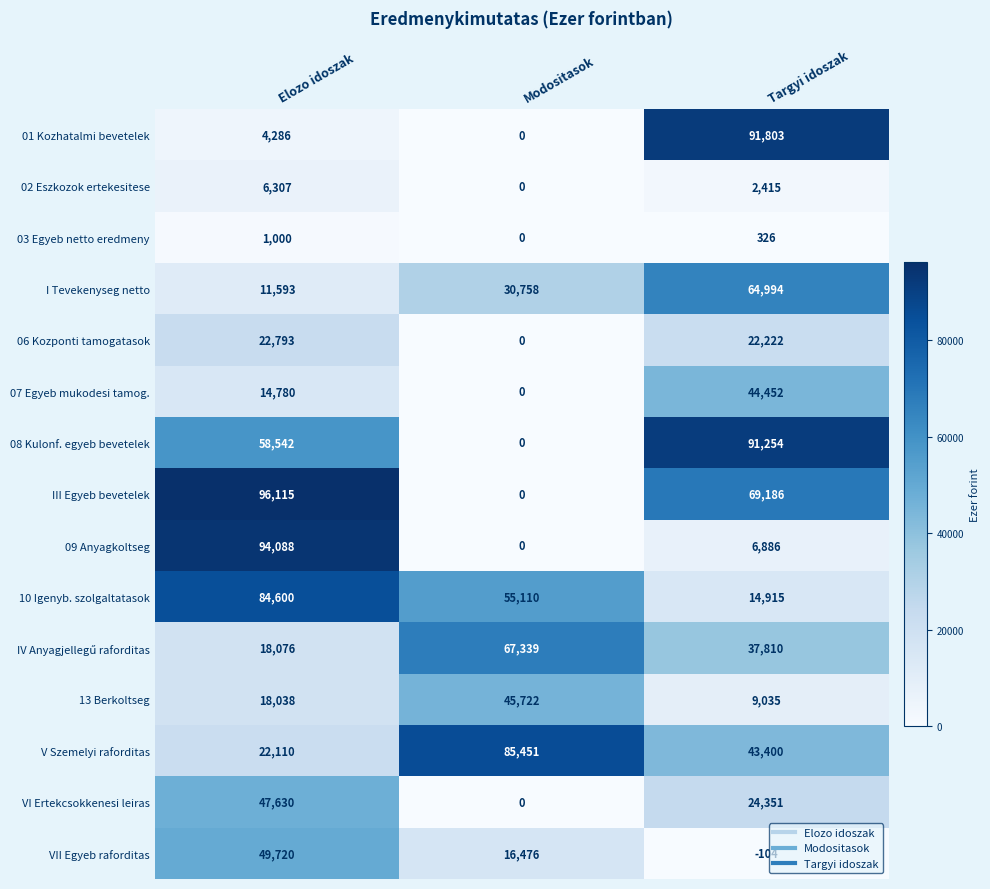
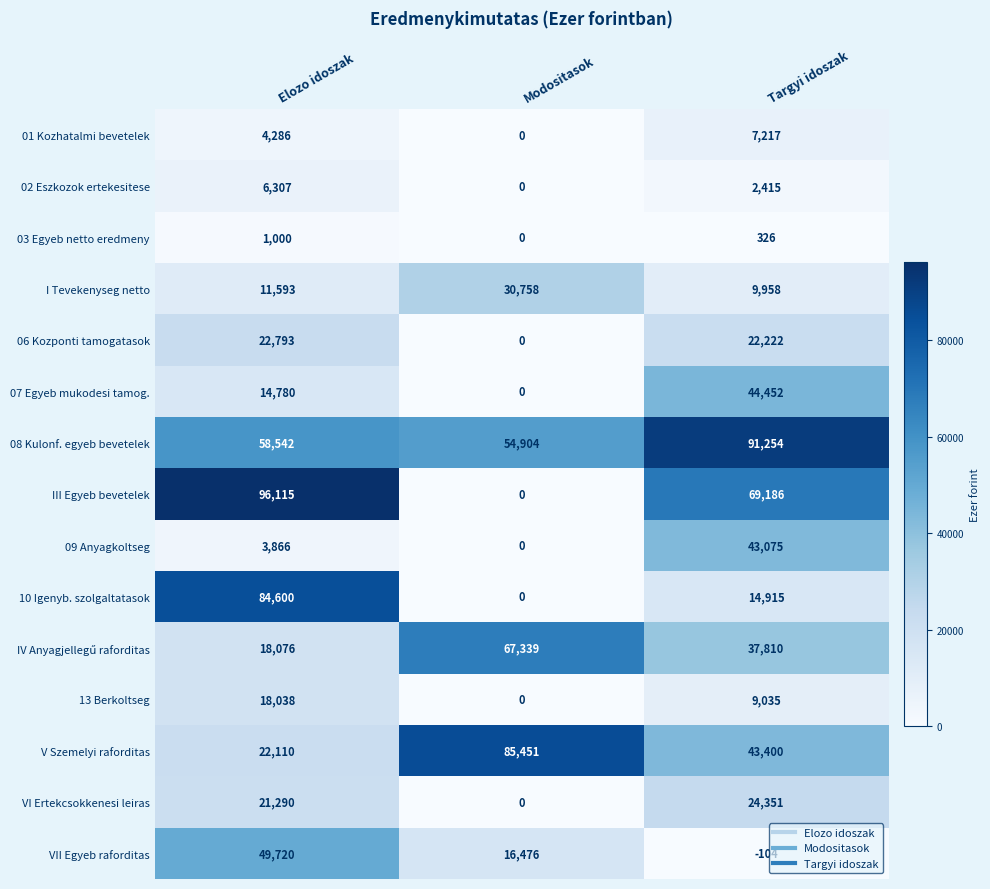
01 Kozhatalmi bevetelek, Targyi idoszak: 91,803 -> 7,217
I Tevekenyseg netto, Targyi idoszak: 64,994 -> 9,958
08 Kulonf. egyeb bevetelek, Modositasok: 0 -> 54,904
09 Anyagkoltseg, Elozo idoszak: 94,088 -> 3,866
09 Anyagkoltseg, Targyi idoszak: 6,886 -> 43,075
10 Igenyb. szolgaltatasok, Modositasok: 55,110 -> 0
13 Berkoltseg, Modositasok: 45,722 -> 0
VI Ertekcsokkenesi leiras, Elozo idoszak: 47,630 -> 21,290
